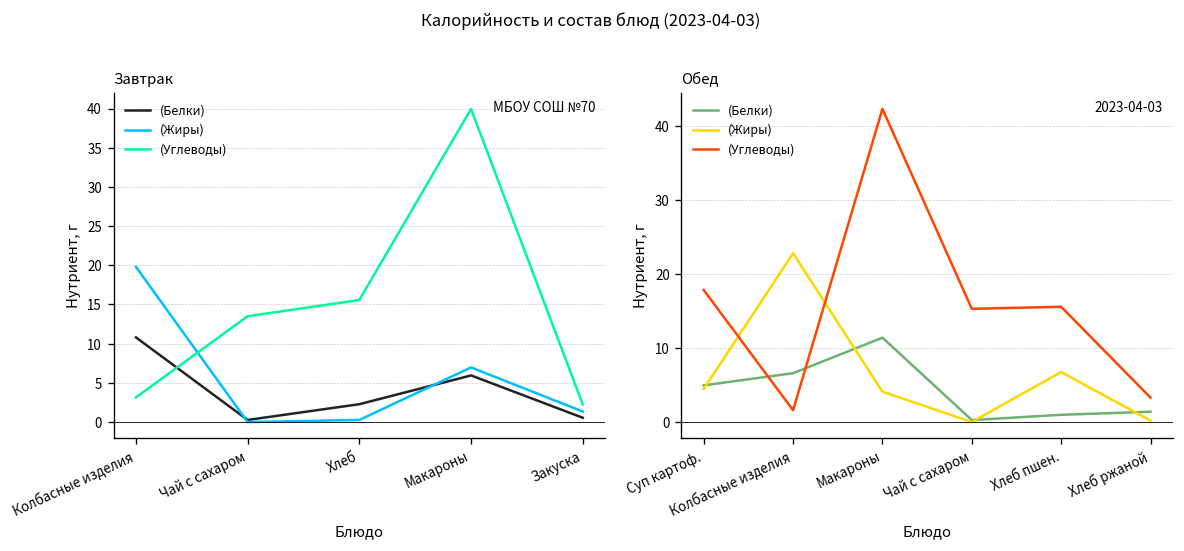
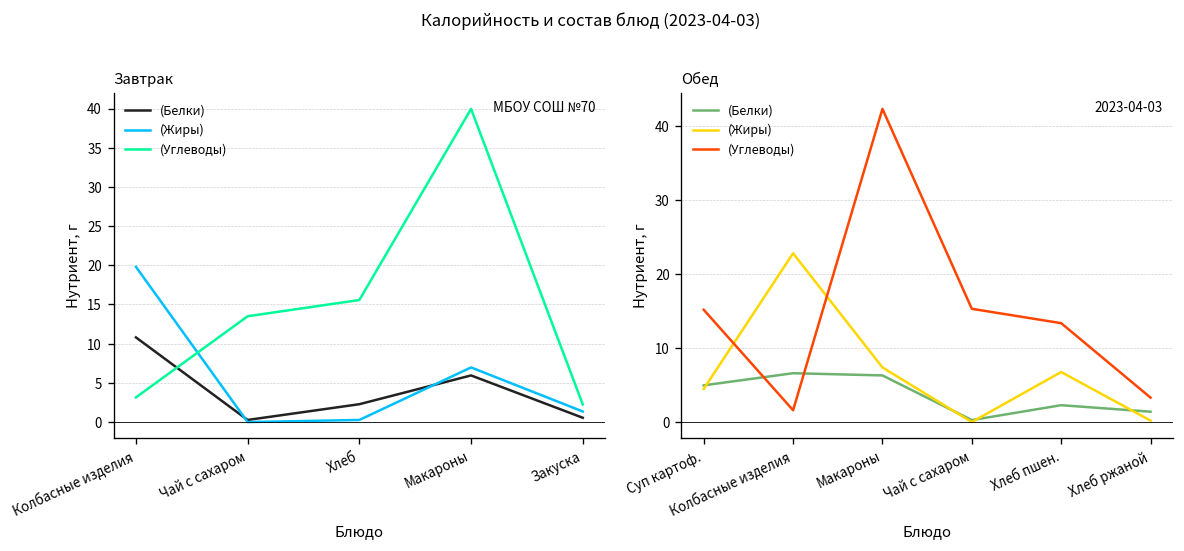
Обед, (Углеводы), Суп картоф.: 18 -> 15
Обед, (Белки), Макароны: 11 -> 6
Обед, (Жиры), Макароны: 4 -> 7
Обед, (Белки), Хлеб пшен.: 1 -> 2
Обед, (Углеводы), Хлеб пшен.: 16 -> 13
